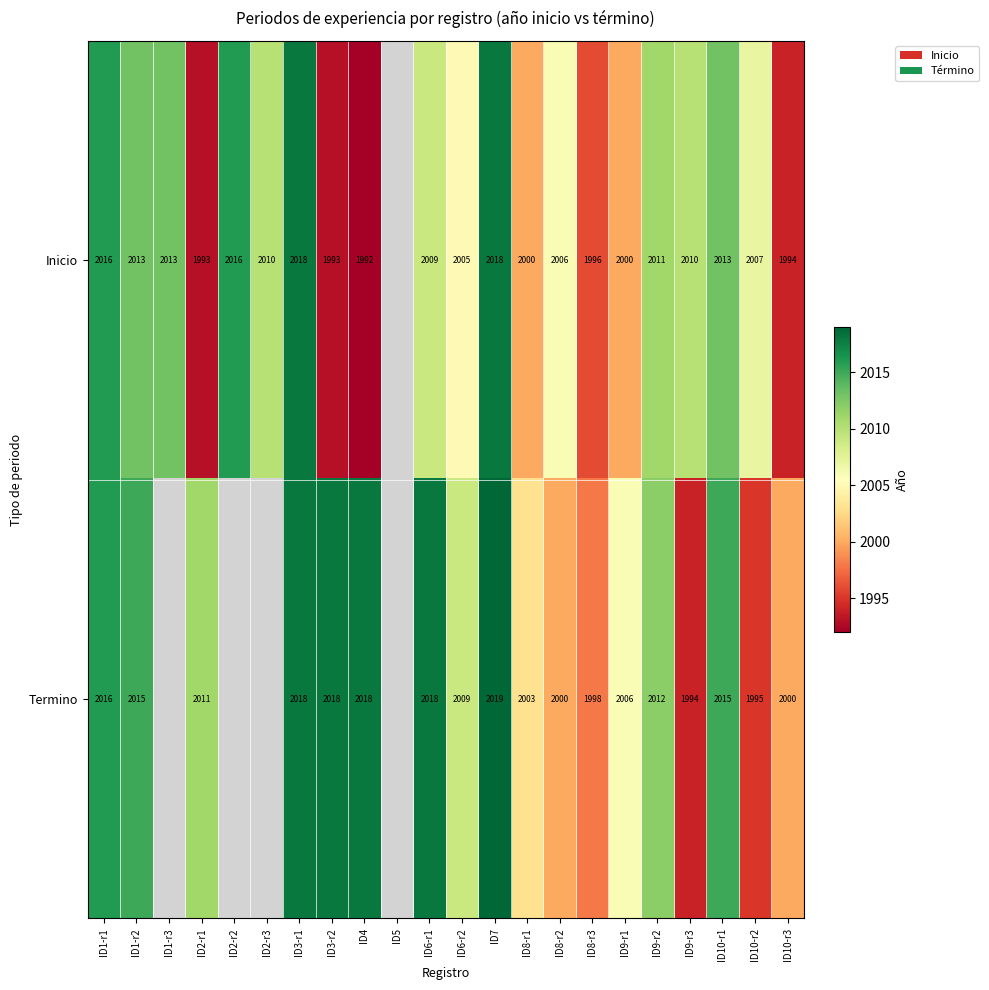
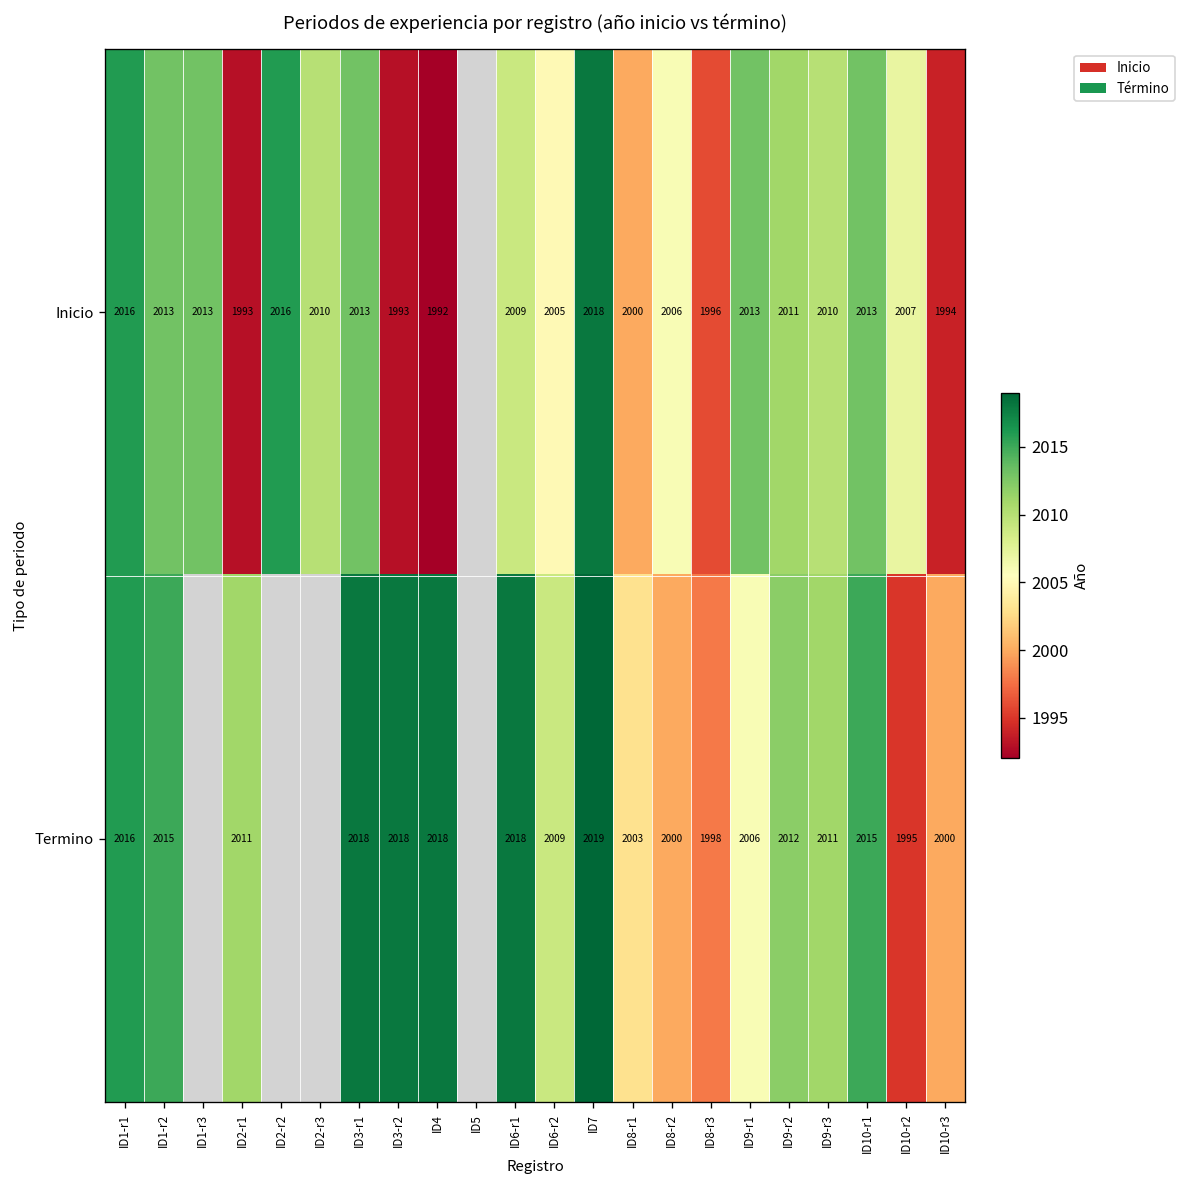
Inicio, ID3-r1: 2018 -> 2013
Inicio, ID9-r1: 2000 -> 2013
Termino, ID9-r3: 1994 -> 2011
